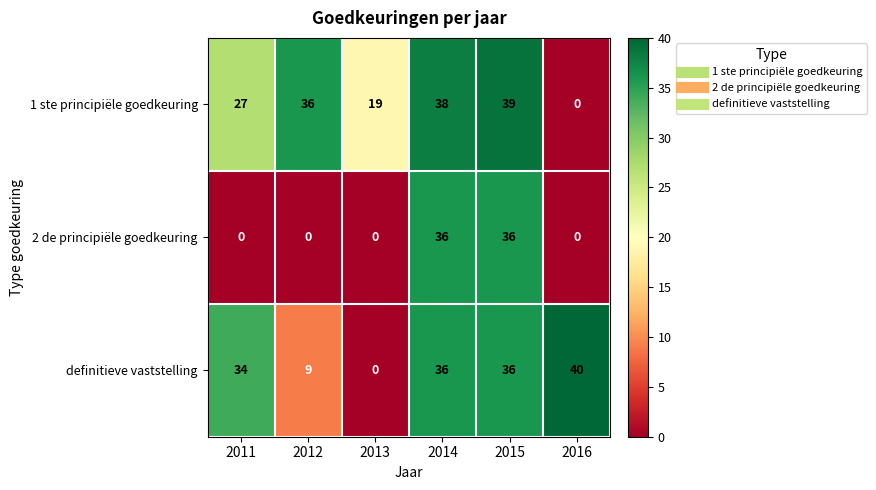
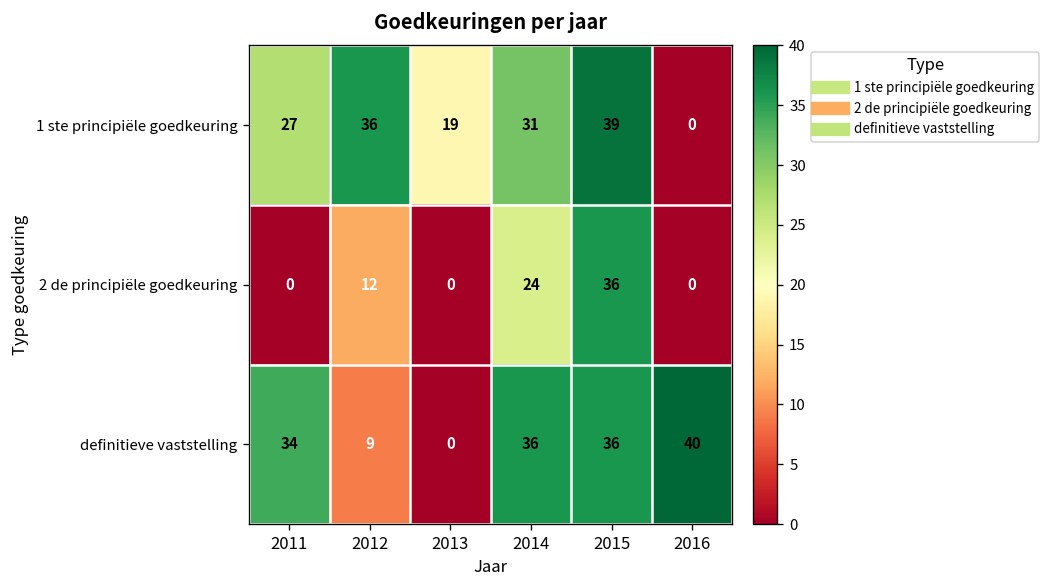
1 ste principiële goedkeuring, 2014: 38 -> 31
2 de principiële goedkeuring, 2012: 0 -> 12
2 de principiële goedkeuring, 2014: 36 -> 24
